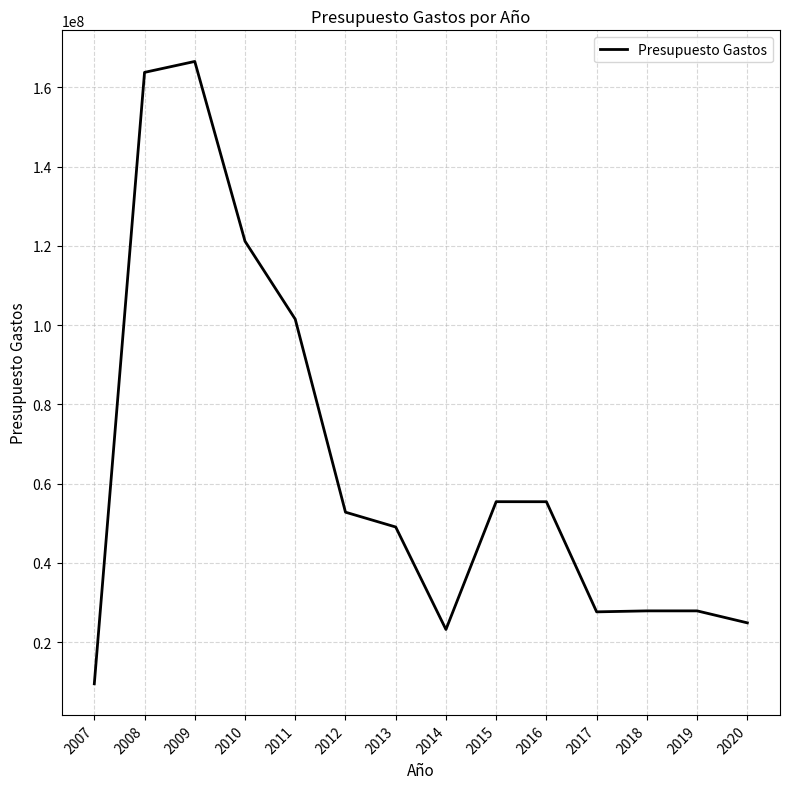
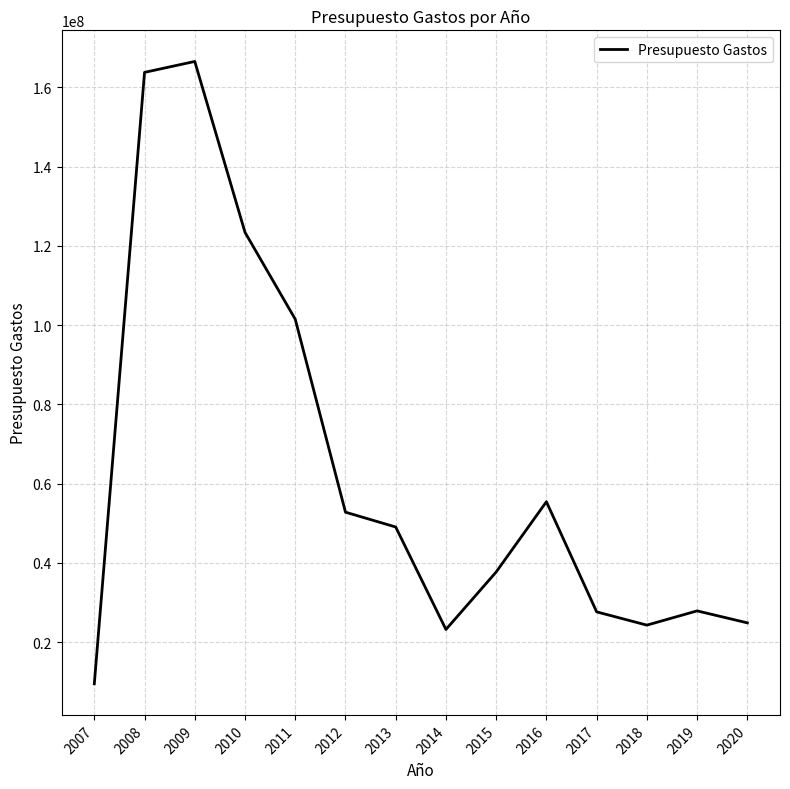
2010: 121000000 -> 123000000
2015: 55000000 -> 38000000
2018: 28000000 -> 24000000
